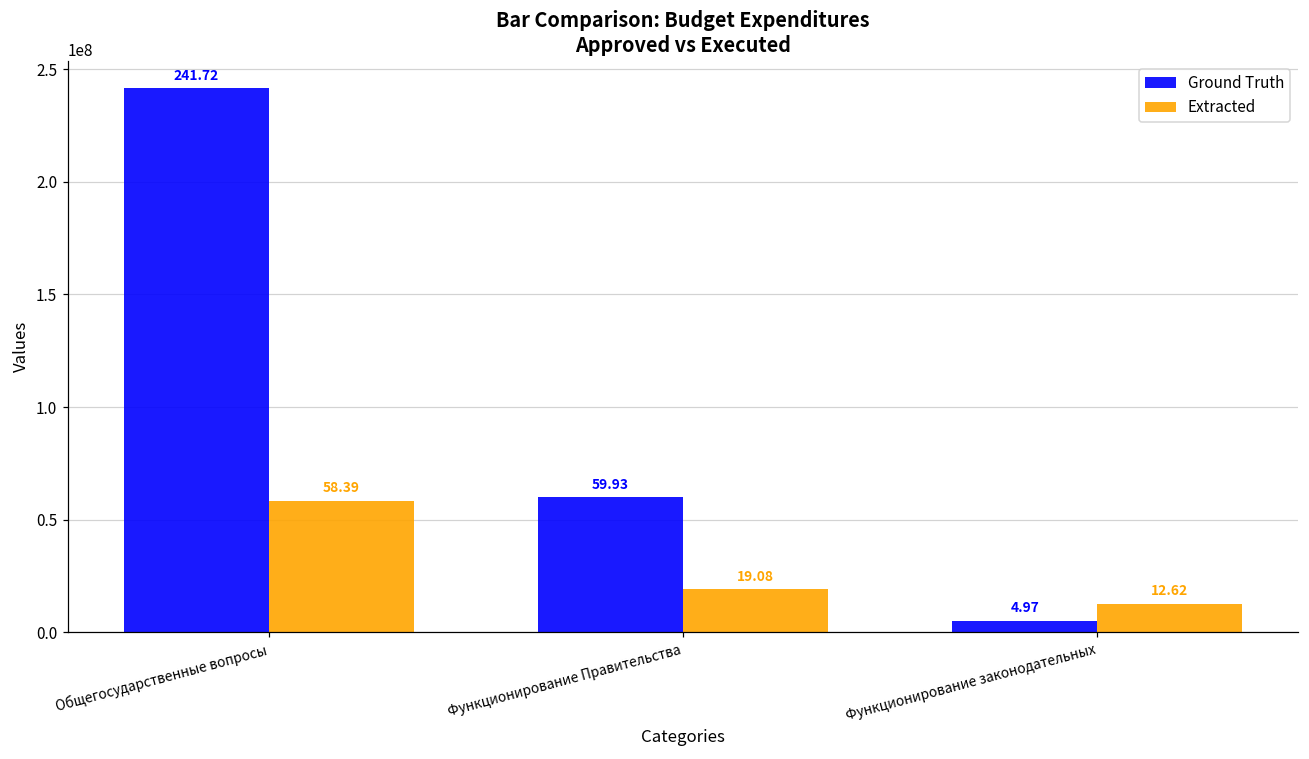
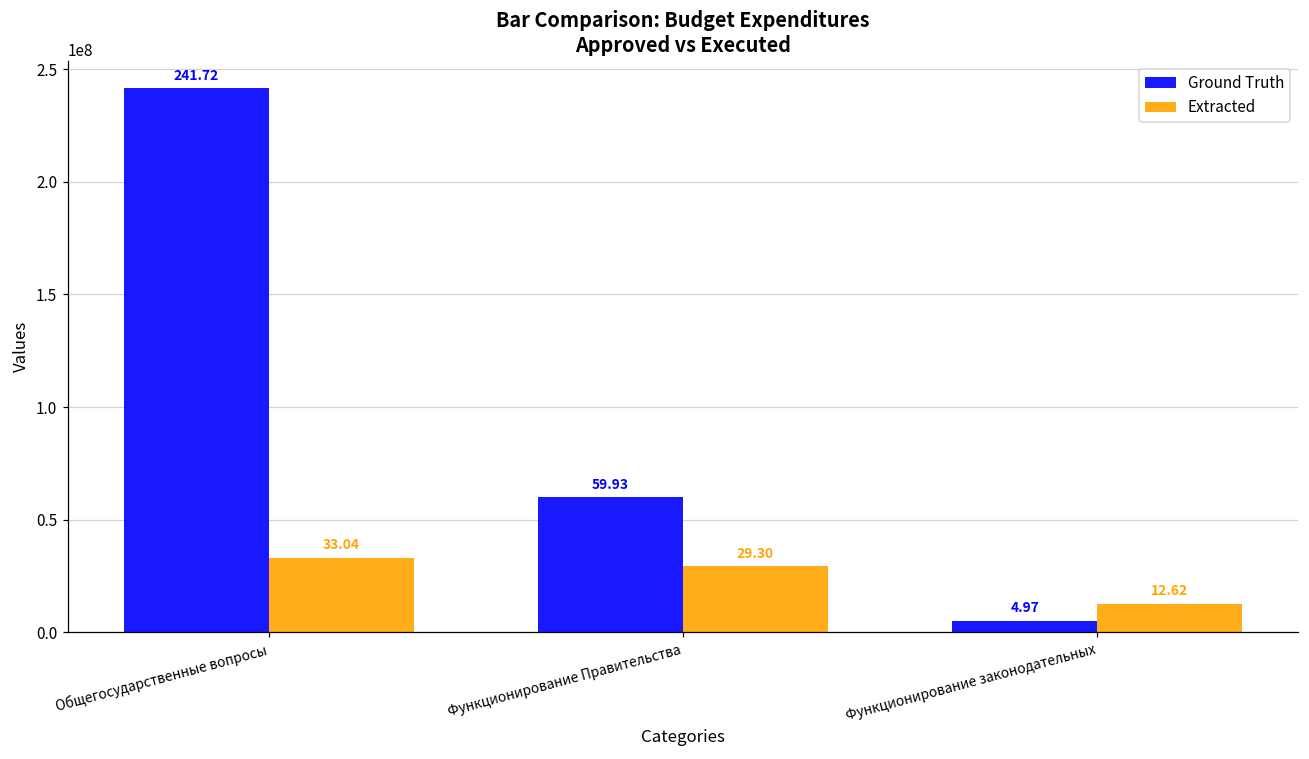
Extracted, Общегосударственные вопросы: 58.39 -> 33.04
Extracted, Функционирование Правительства: 19.08 -> 29.30
